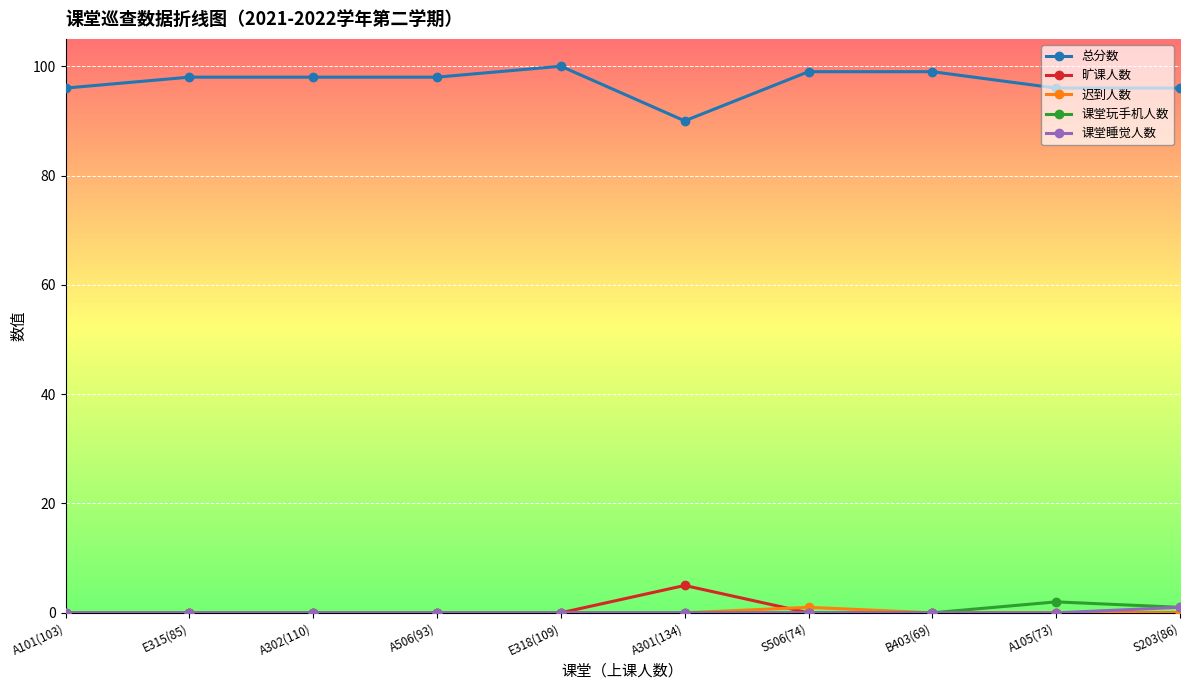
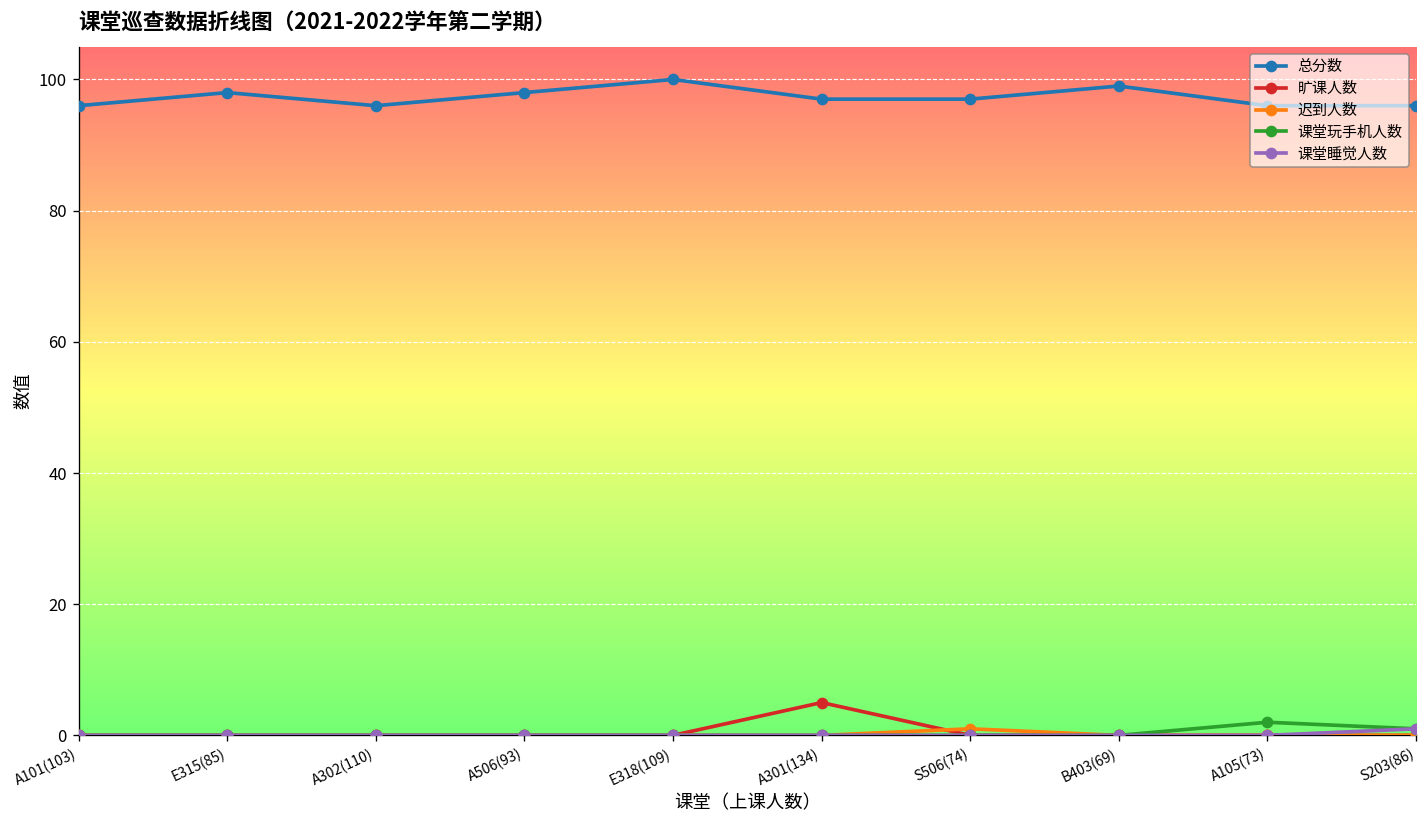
总分数, A302(110): 98 -> 96
总分数, A301(134): 90 -> 97
总分数, S506(74): 99 -> 97
